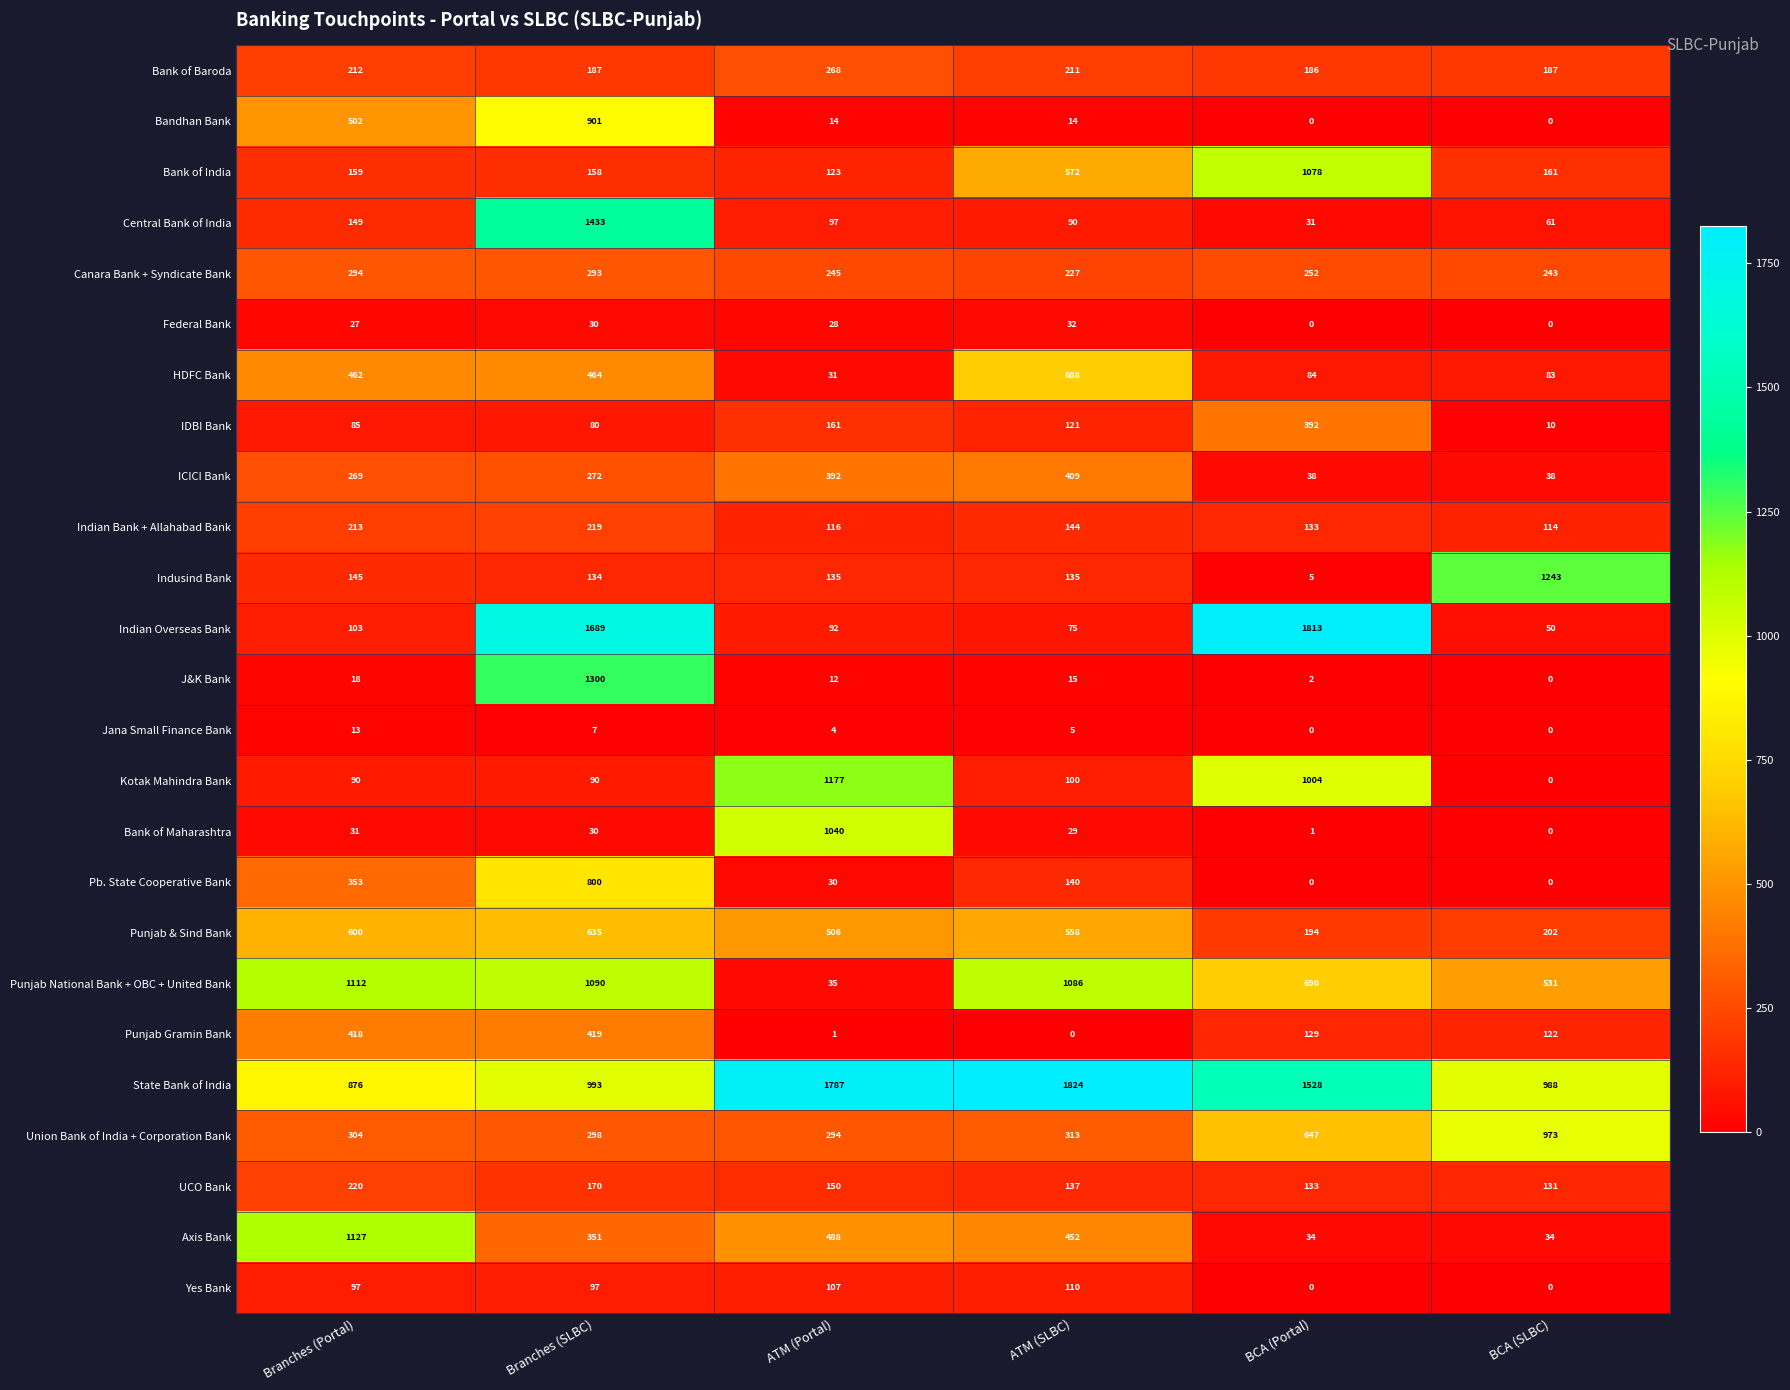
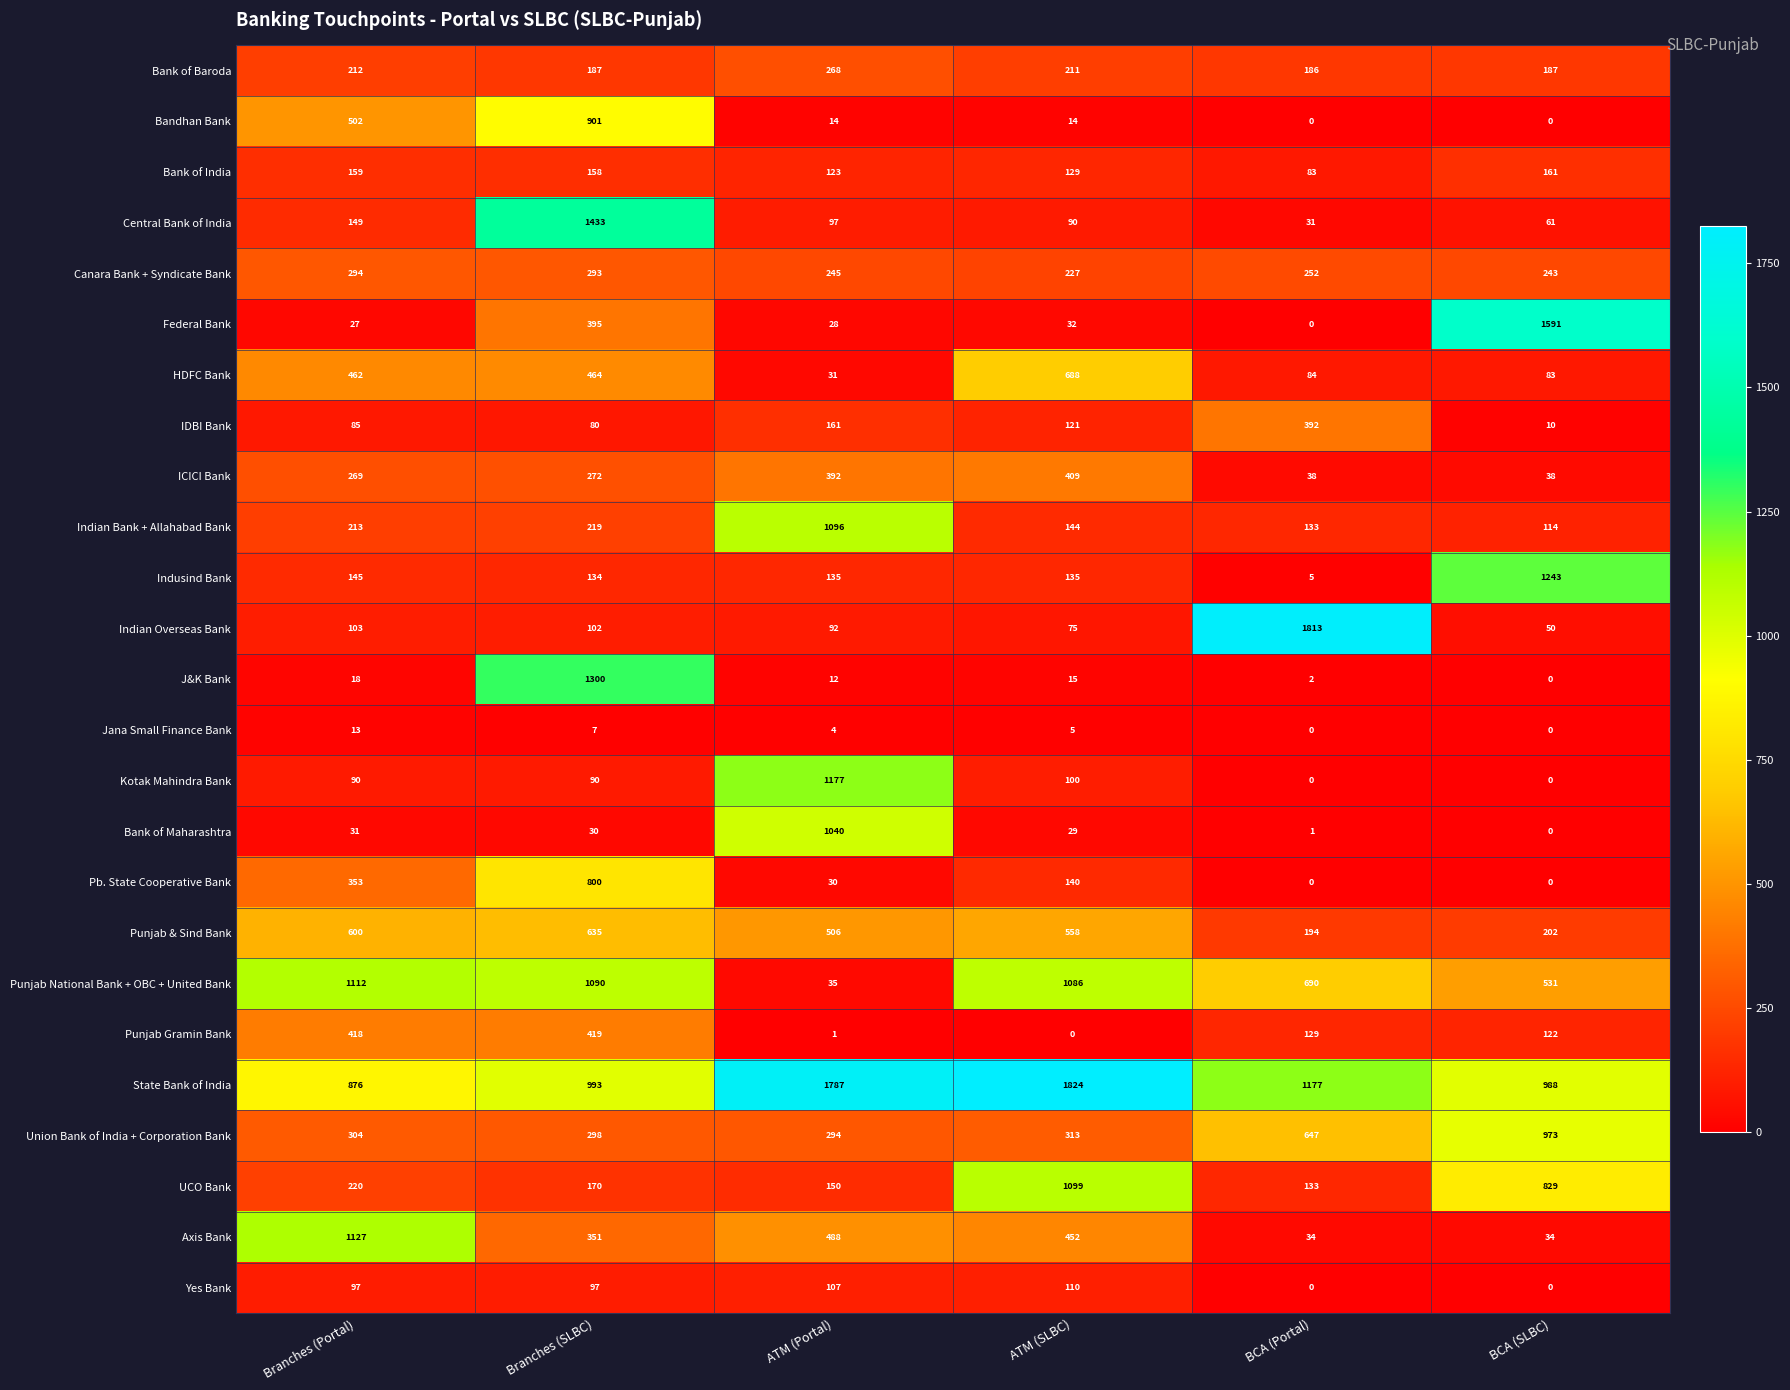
Bank of India, ATM (SLBC): 572 -> 129
Bank of India, BCA (Portal): 1078 -> 83
Federal Bank, Branches (SLBC): 30 -> 395
Federal Bank, BCA (SLBC): 0 -> 1591
Indian Bank + Allahabad Bank, ATM (Portal): 116 -> 1096
Indian Overseas Bank, Branches (SLBC): 1689 -> 102
Kotak Mahindra Bank, BCA (Portal): 1004 -> 0
State Bank of India, BCA (Portal): 1528 -> 1177
UCO Bank, ATM (SLBC): 137 -> 1099
UCO Bank, BCA (SLBC): 131 -> 829
